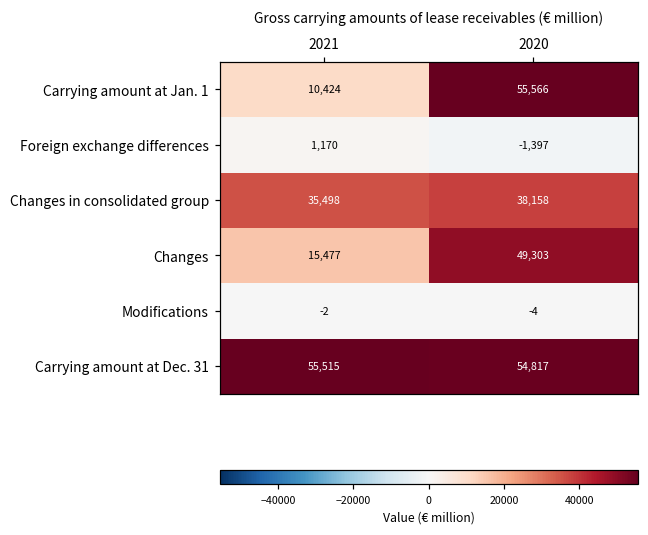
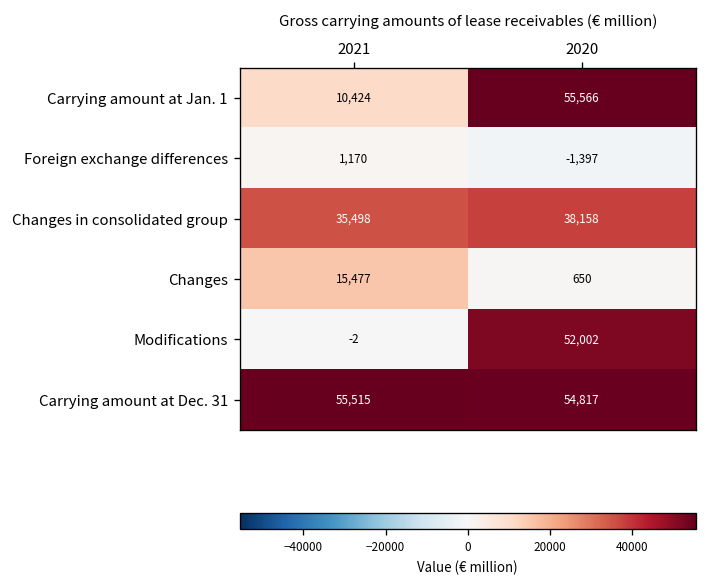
Changes, 2020: 49,303 -> 650
Modifications, 2020: -4 -> 52,002
